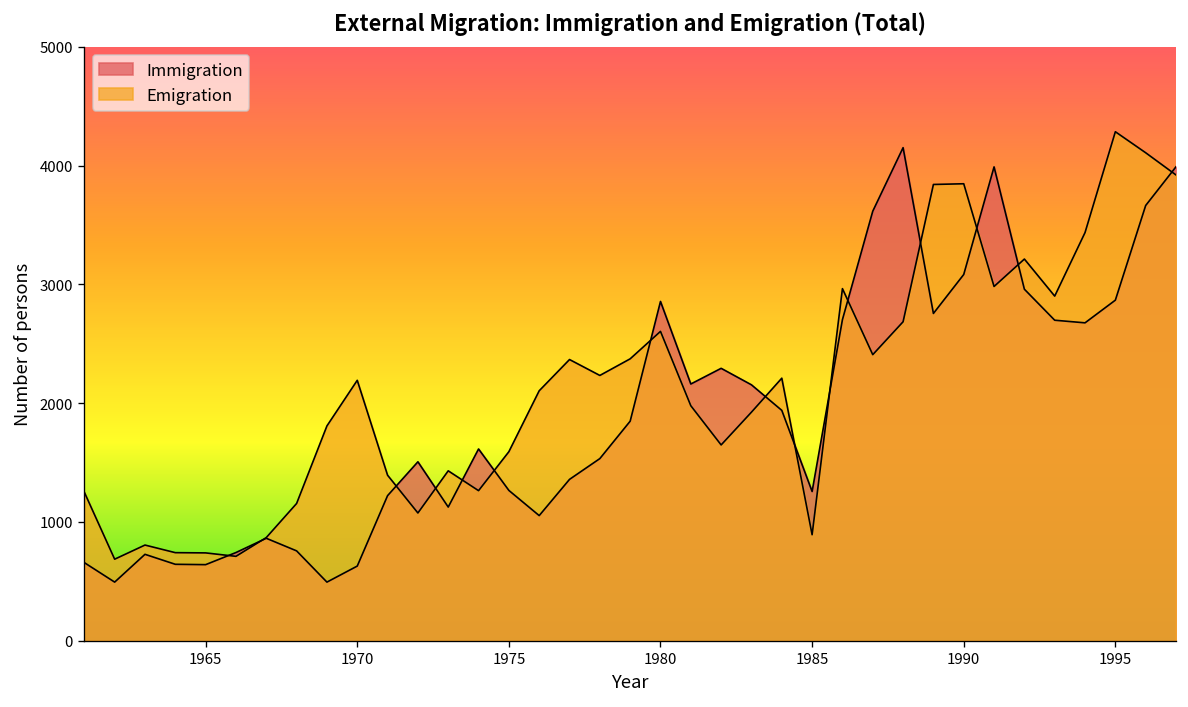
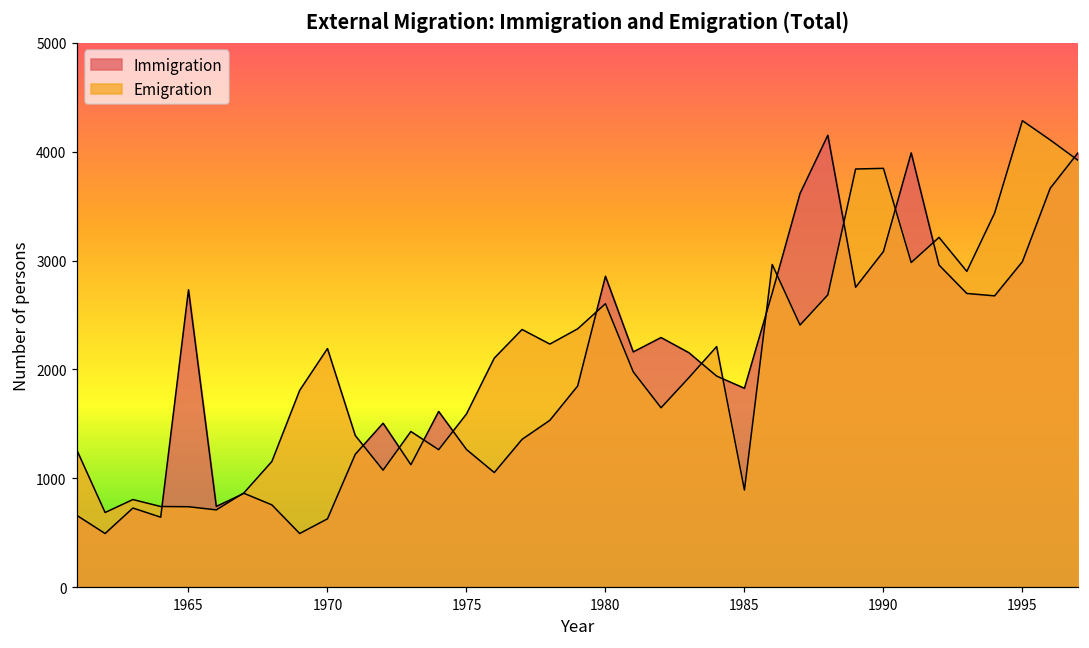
Immigration, 1965: 600 -> 2700
Immigration, 1985: 1300 -> 1800
Immigration, 1995: 2900 -> 3000
